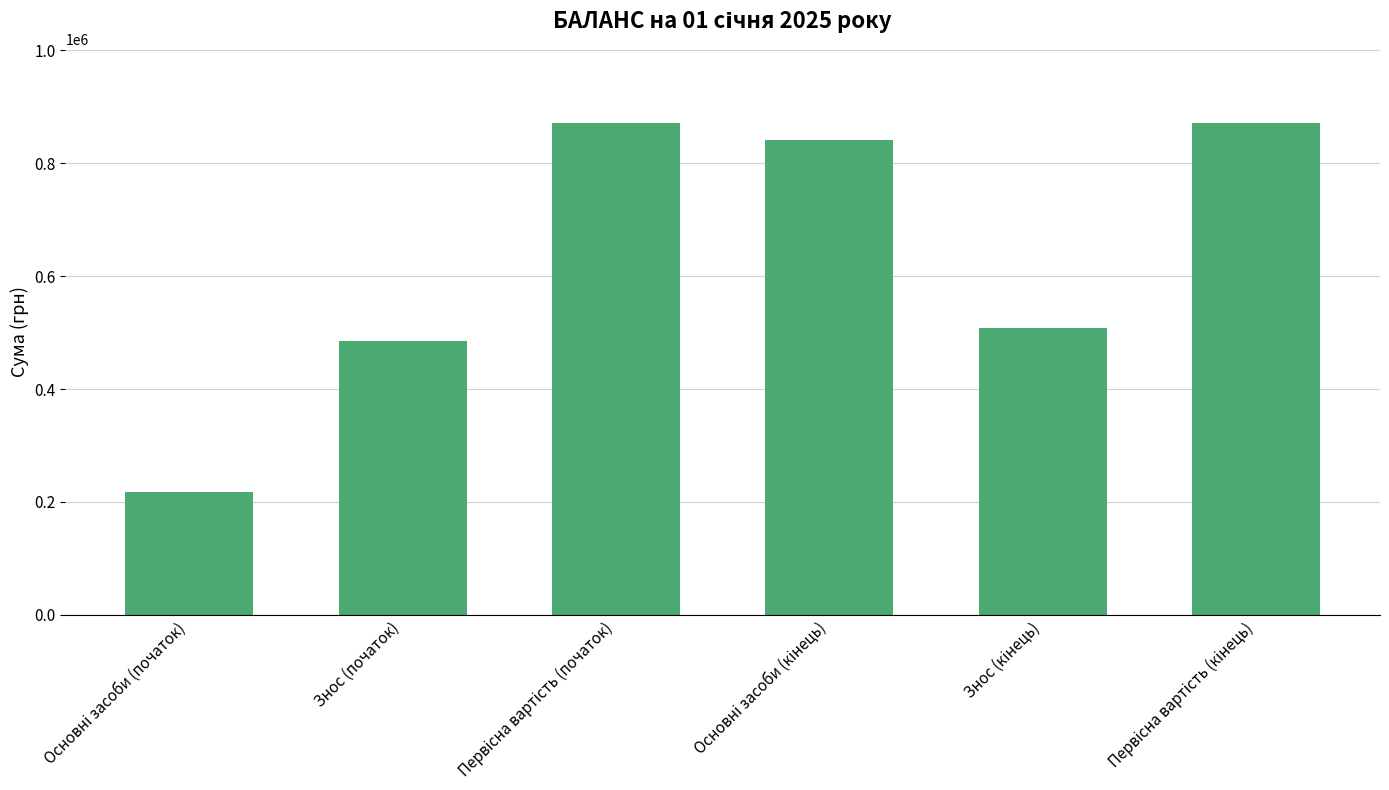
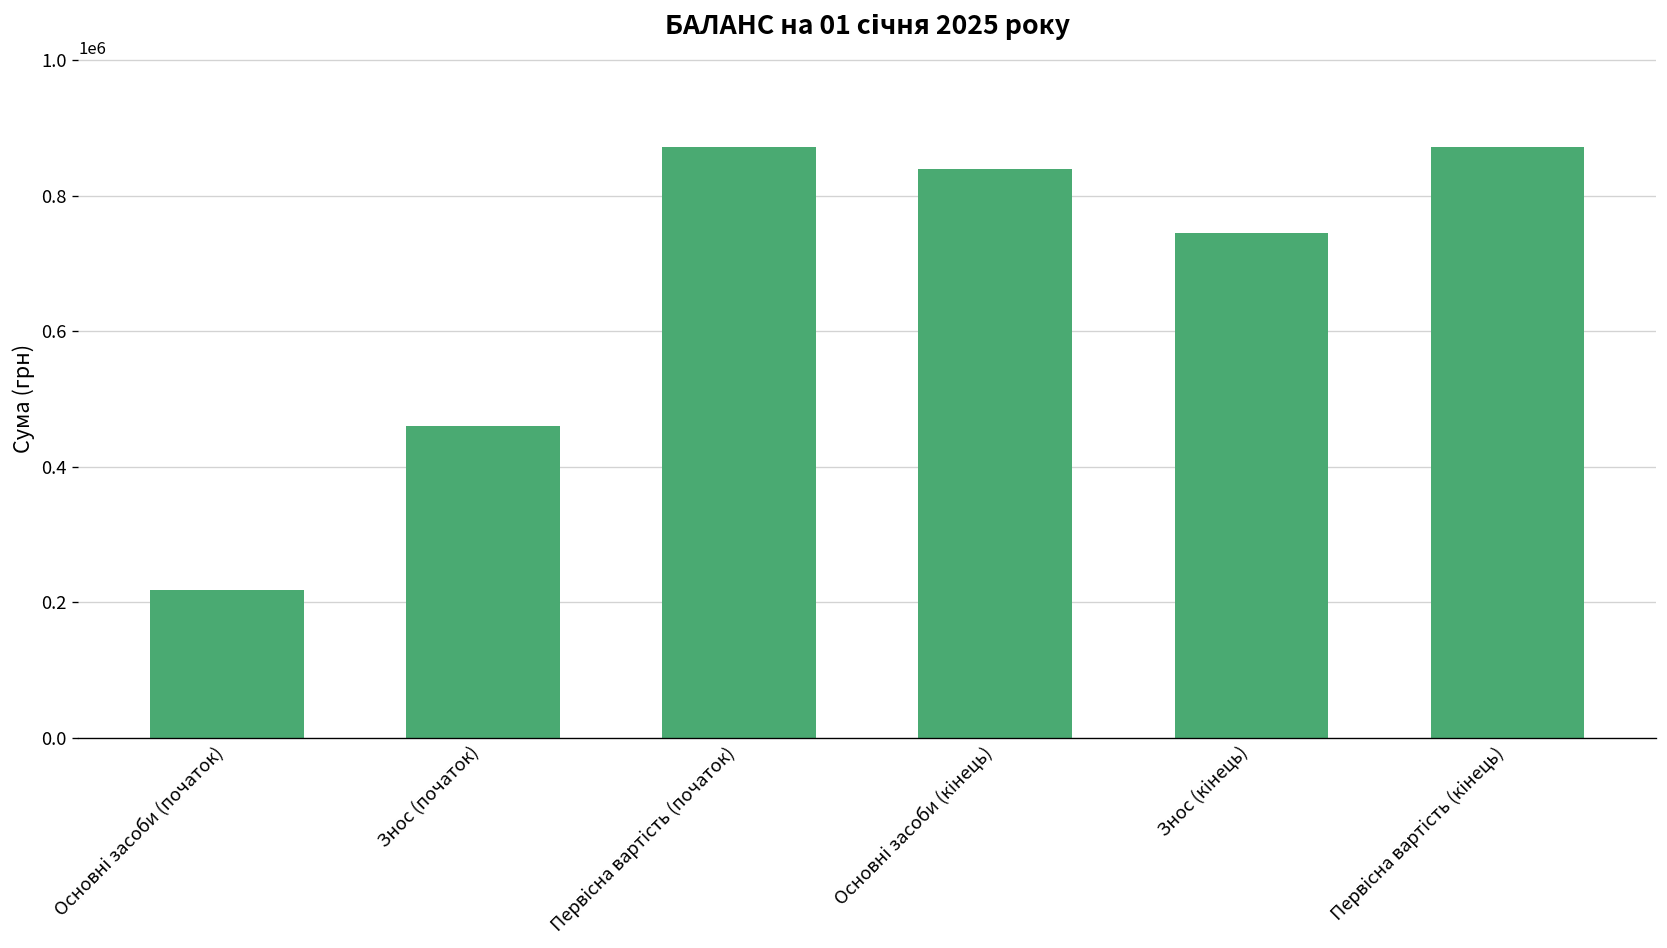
Знос (початок): 480000 -> 460000
Знос (кінець): 510000 -> 750000
